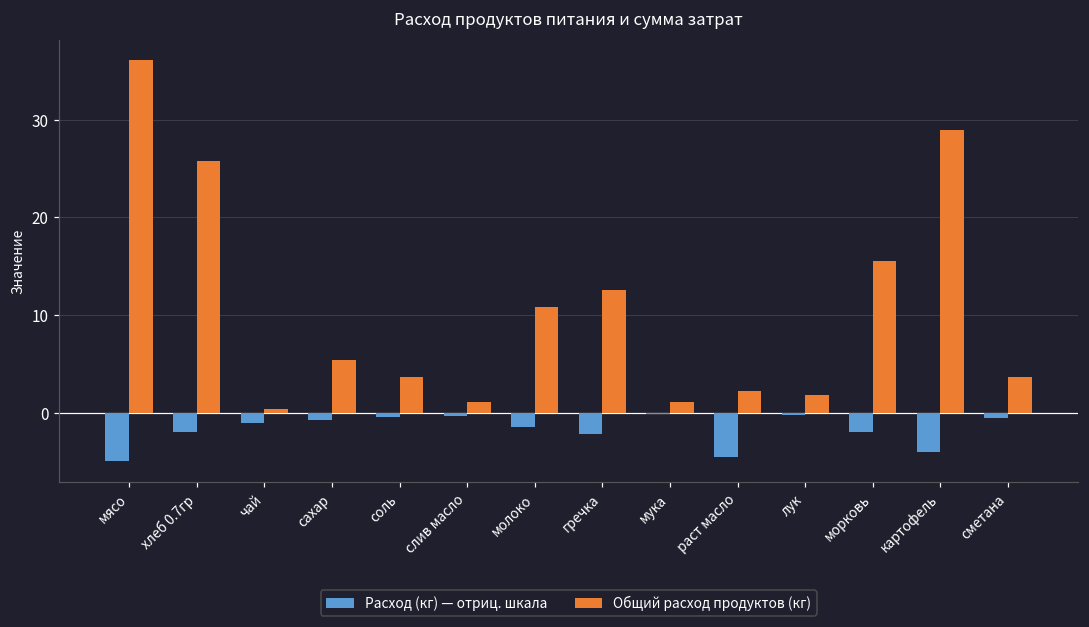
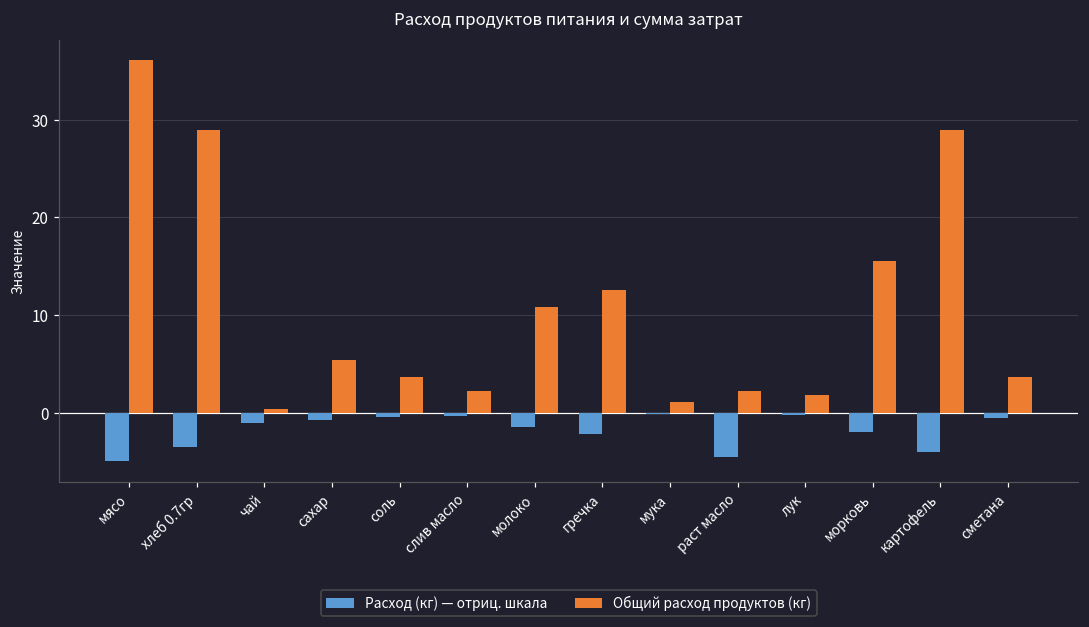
Расход (кг) — отриц. шкала, хлеб 0.7гр: -2 -> -4
Общий расход продуктов (кг), хлеб 0.7гр: 26 -> 29
Общий расход продуктов (кг), слив масло: 1 -> 2
